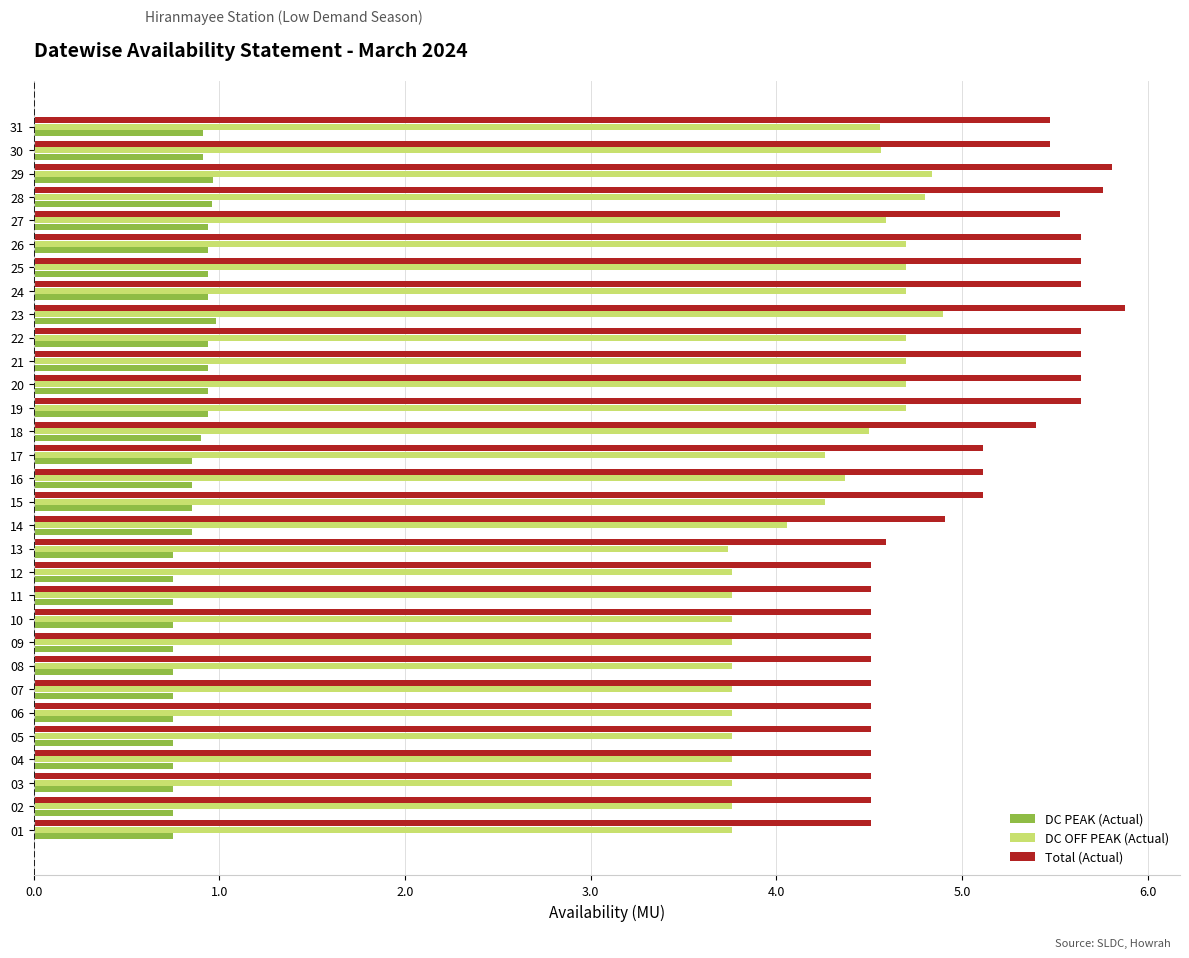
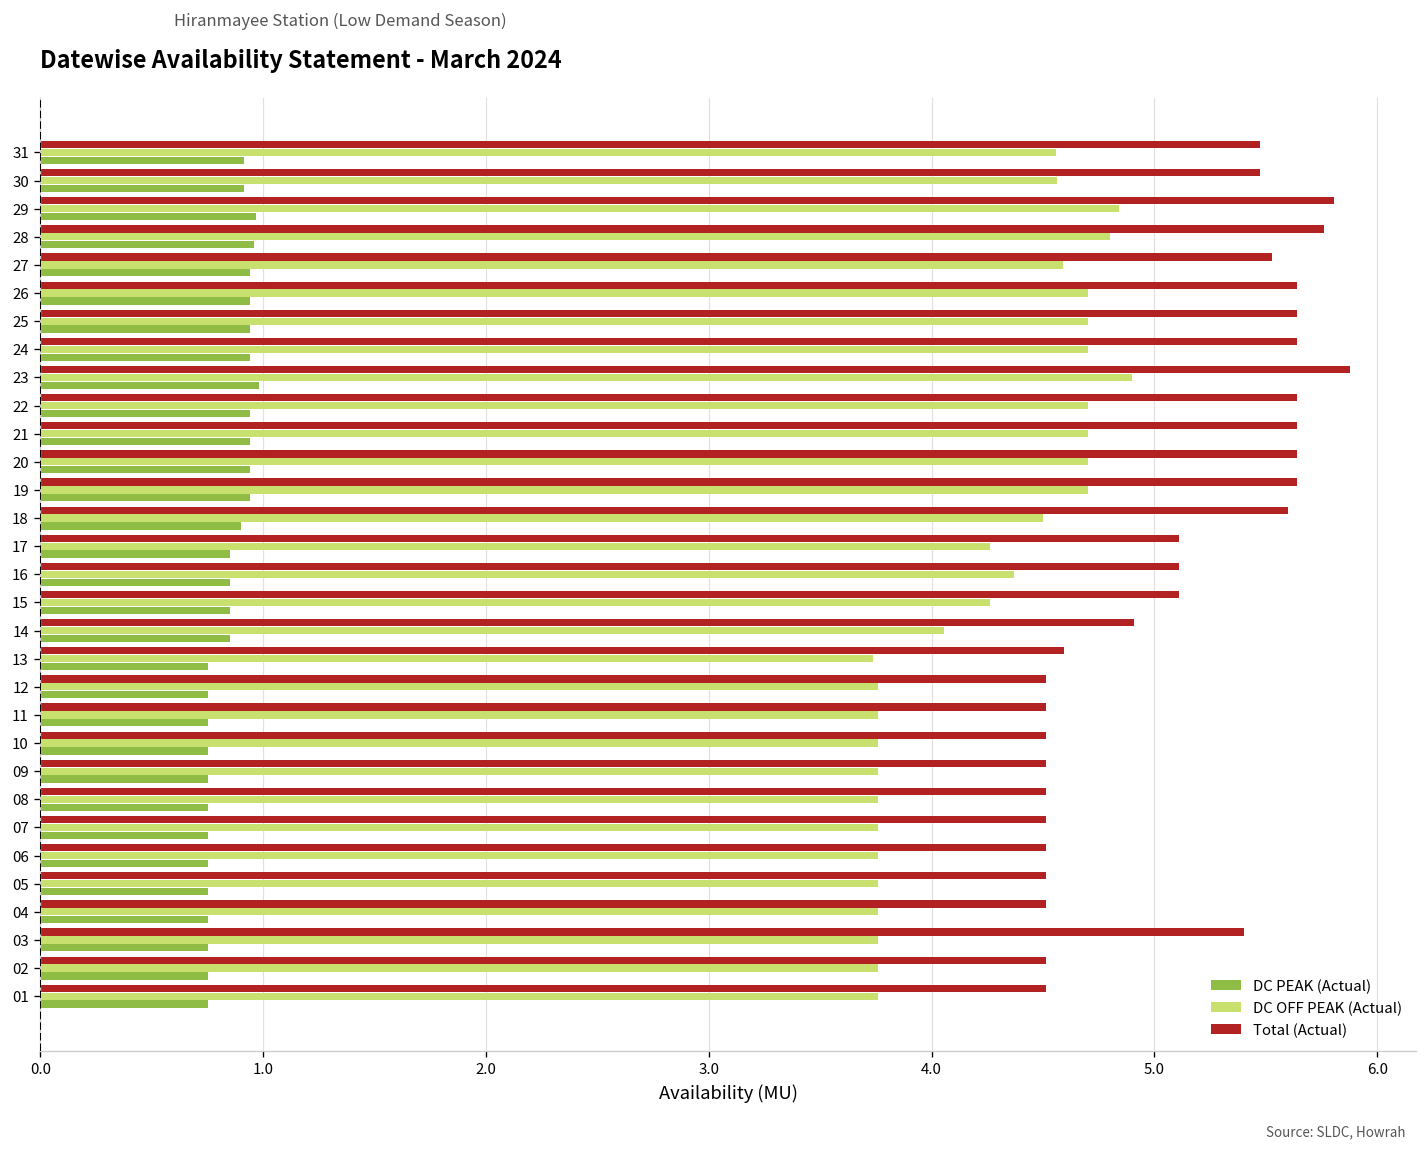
Total (Actual), 18: 5.4 -> 5.6
Total (Actual), 03: 4.51 -> 5.40
